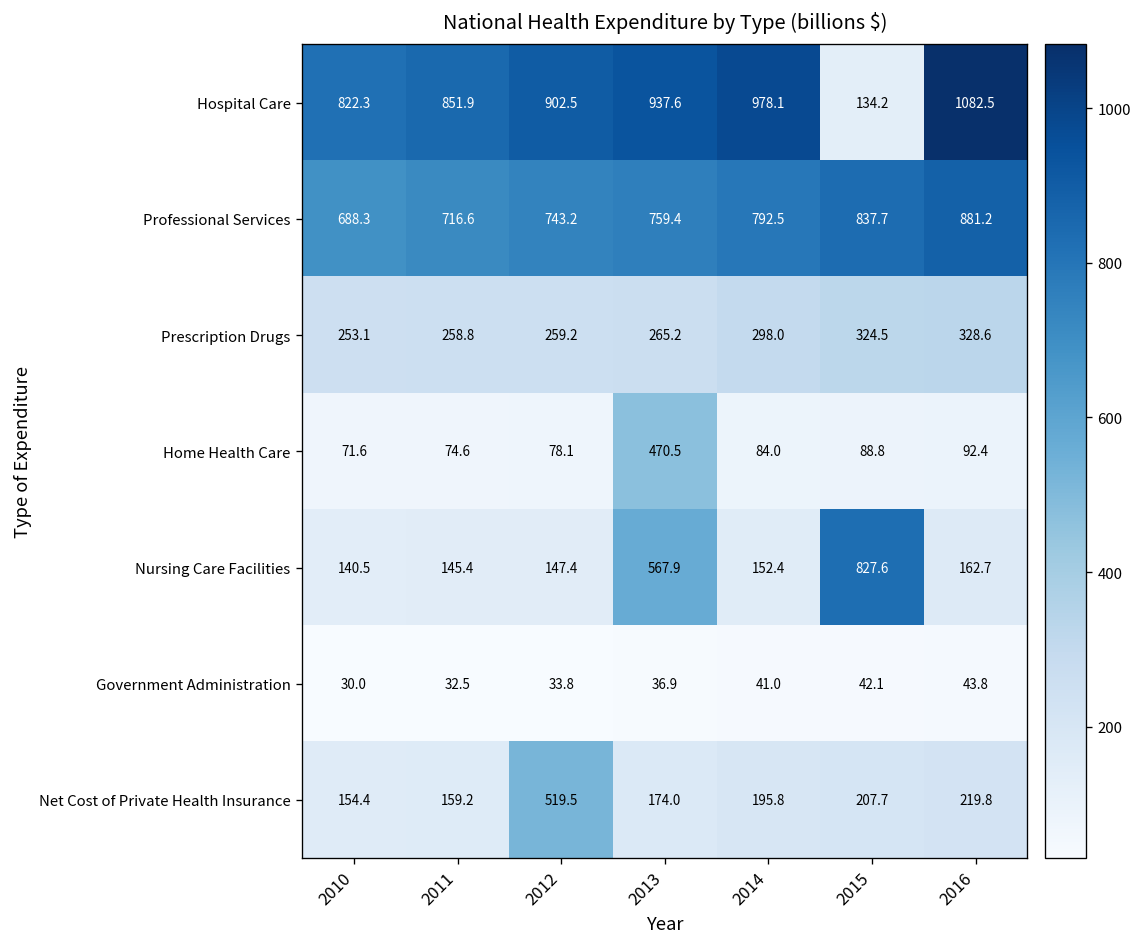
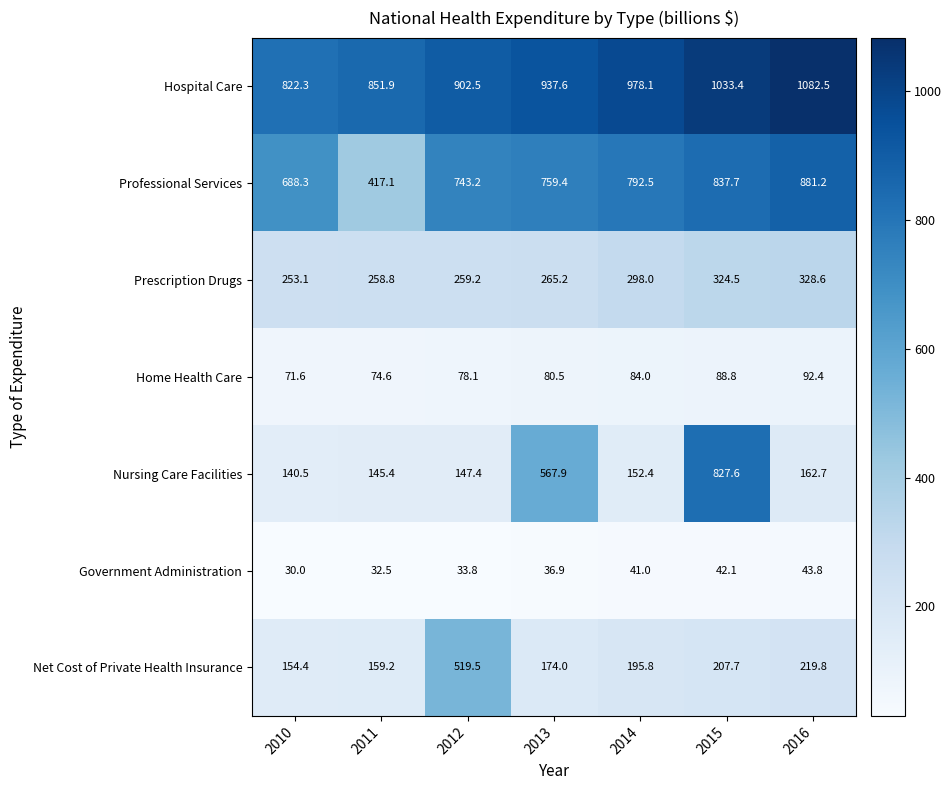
Hospital Care, 2015: 134.2 -> 1033.4
Professional Services, 2011: 716.6 -> 417.1
Home Health Care, 2013: 470.5 -> 80.5
